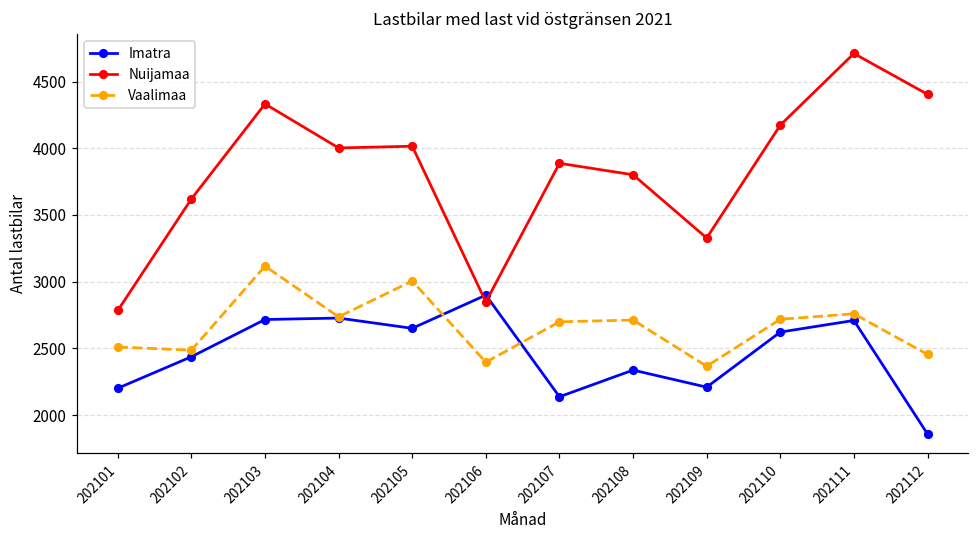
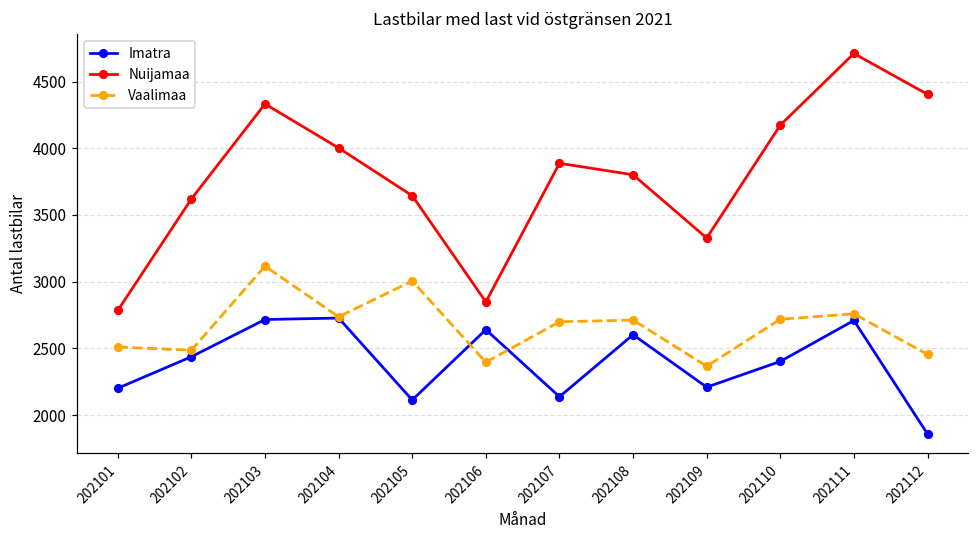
Imatra, 202105: 2650 -> 2110
Nuijamaa, 202105: 4020 -> 3640
Imatra, 202106: 2900 -> 2640
Imatra, 202108: 2340 -> 2600
Imatra, 202110: 2620 -> 2400
